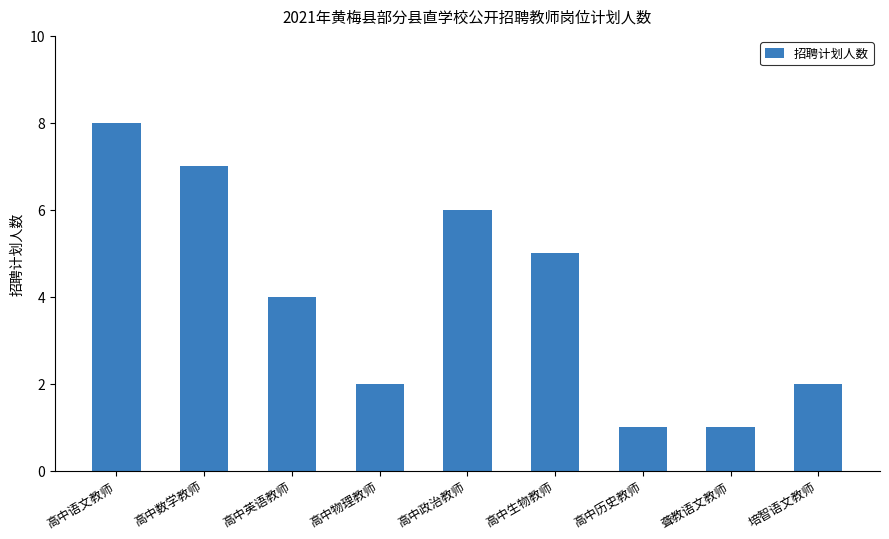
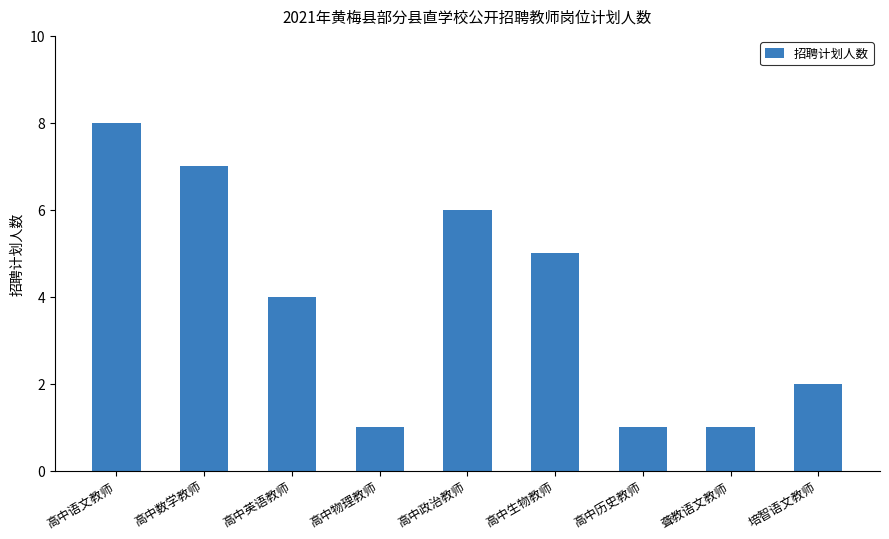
高中物理教师: 2 -> 1
